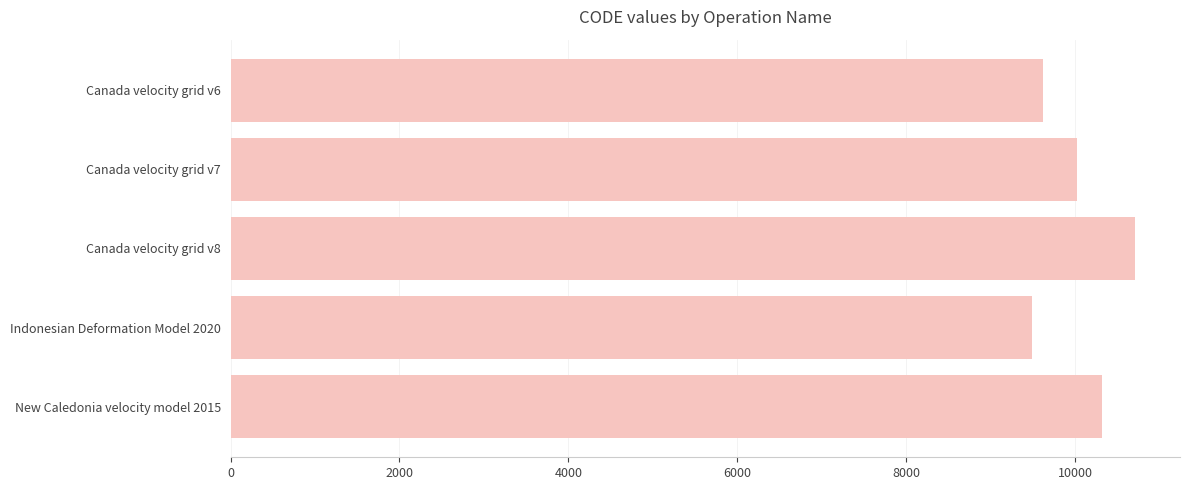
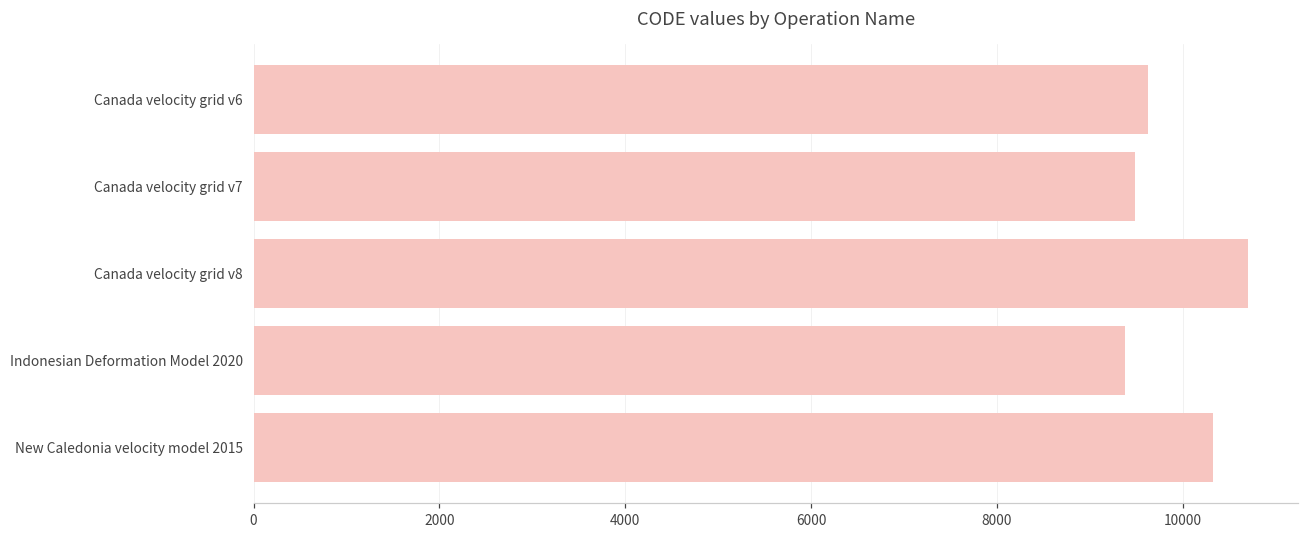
Canada velocity grid v7: 10000 -> 9500
Indonesian Deformation Model 2020: 9500 -> 9400
